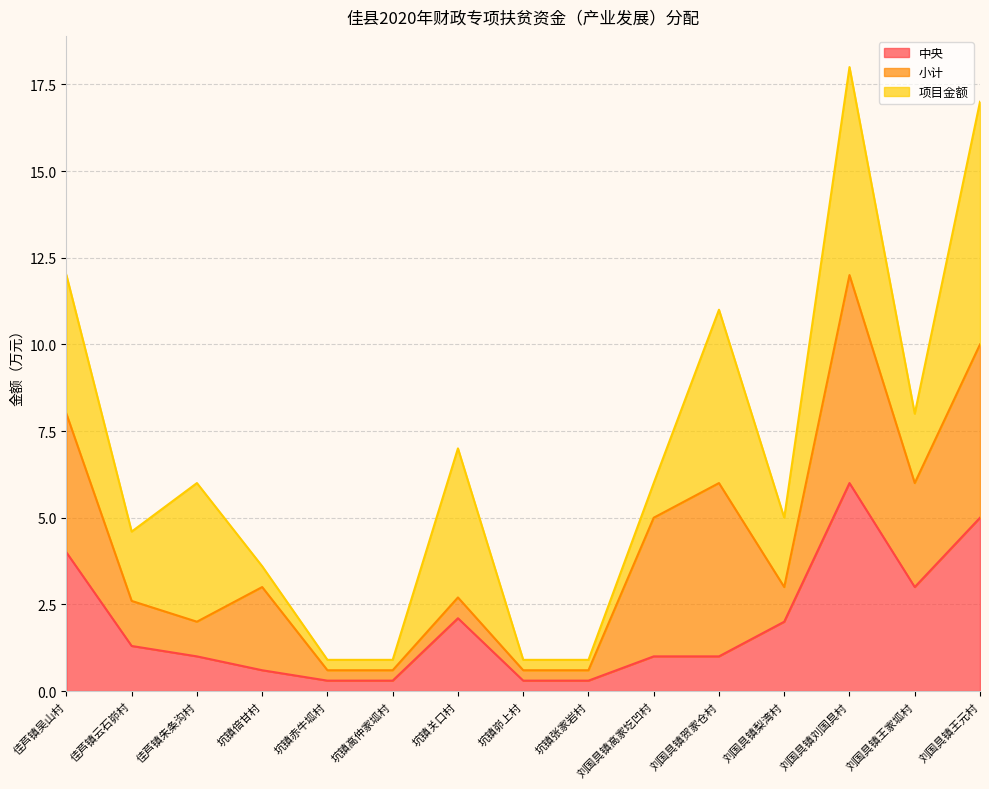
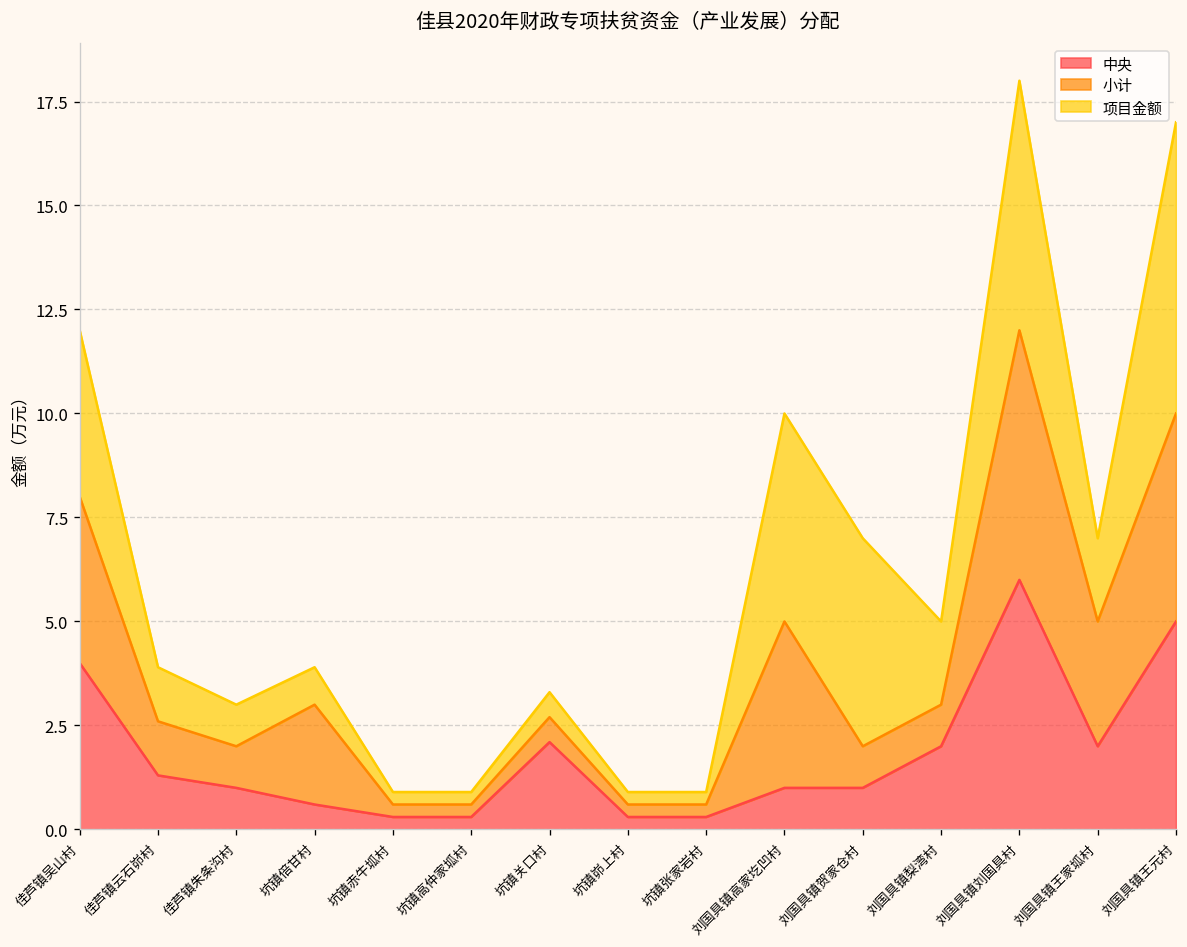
项目金额, 佳芦镇云石峁村: 2.0 -> 1.3
项目金额, 佳芦镇朱条沟村: 4 -> 1
项目金额, 坑镇倍甘村: 0.6 -> 0.9
项目金额, 坑镇关口村: 4.3 -> 0.6
项目金额, 刘国具镇高家圪凹村: 1 -> 5
小计, 刘国具镇贺家仓村: 5 -> 1
中央, 刘国具镇王家坬村: 3 -> 2
